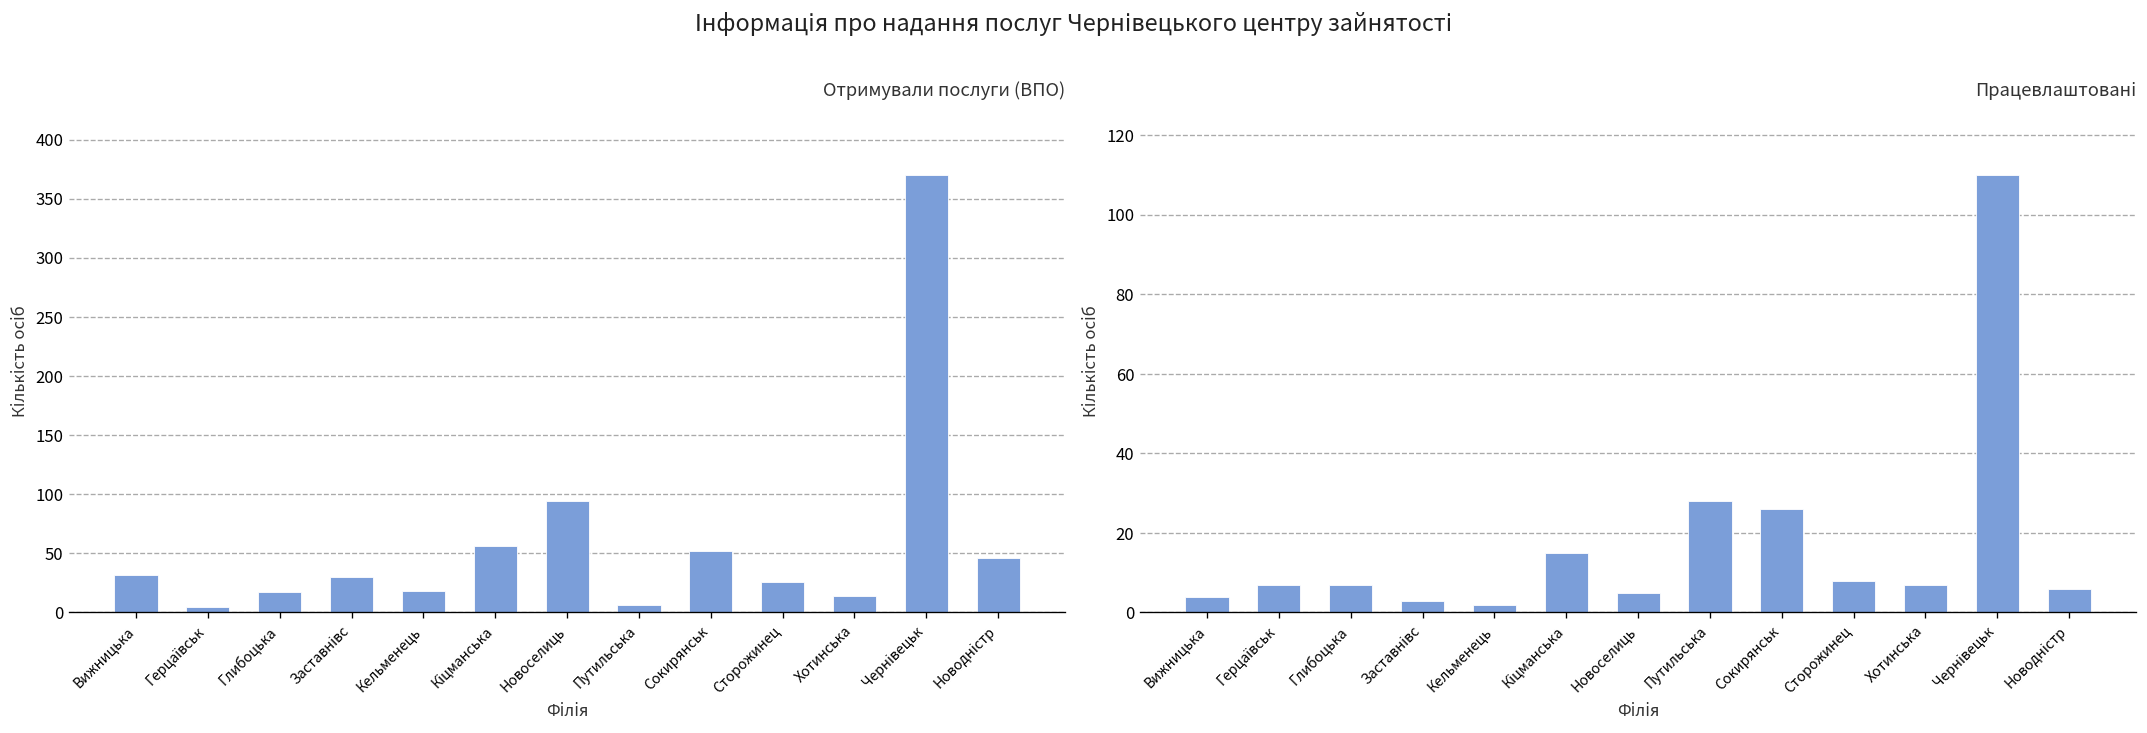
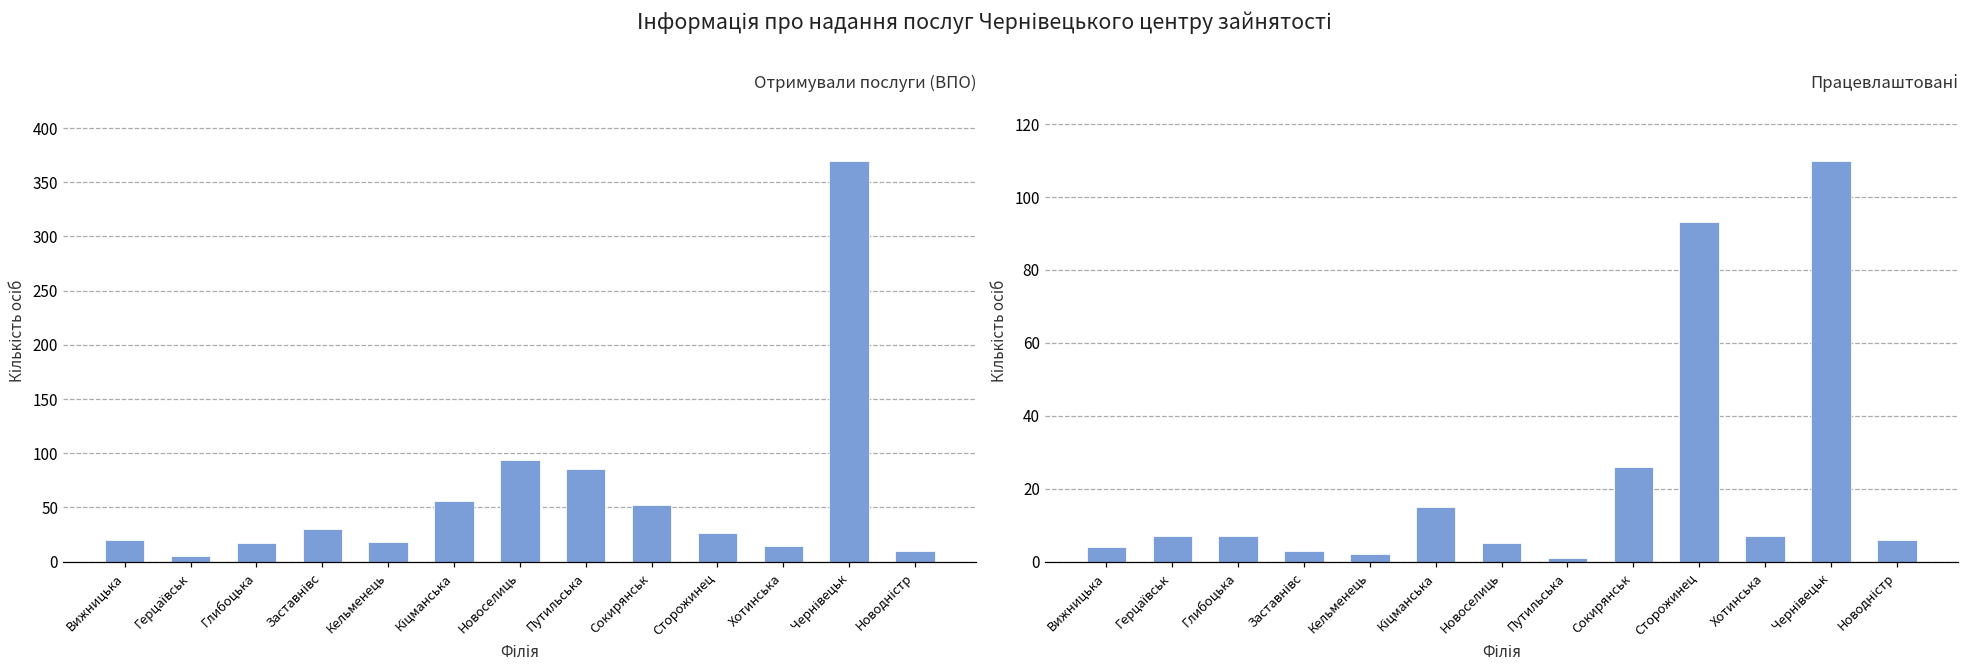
Отримували послуги (ВПО), Вижницька: 30 -> 20
Отримували послуги (ВПО), Путильська: 10 -> 90
Отримували послуги (ВПО), Новодністр: 50 -> 10
Працевлаштовані, Путильська: 28 -> 1
Працевлаштовані, Сторожинец: 8 -> 93
